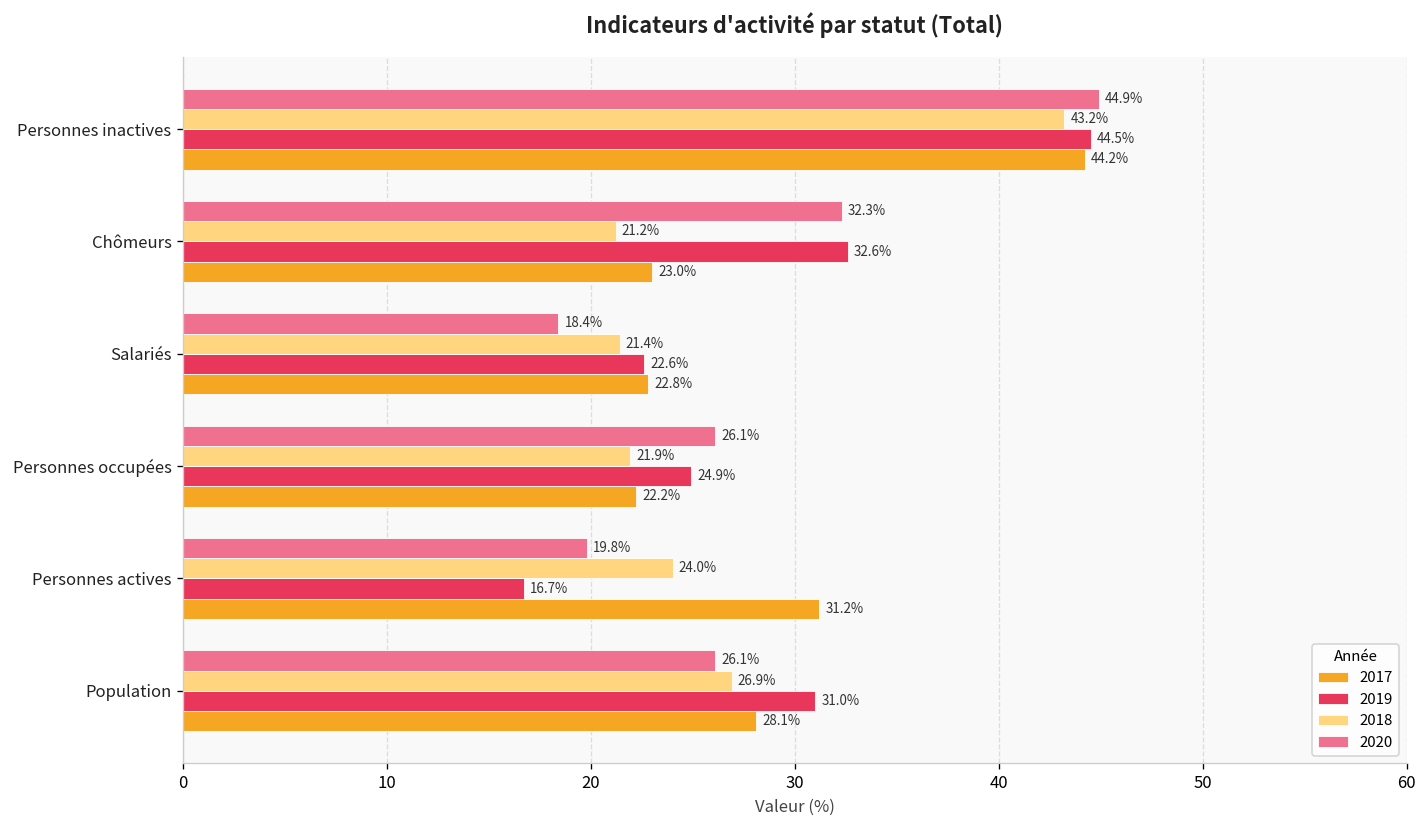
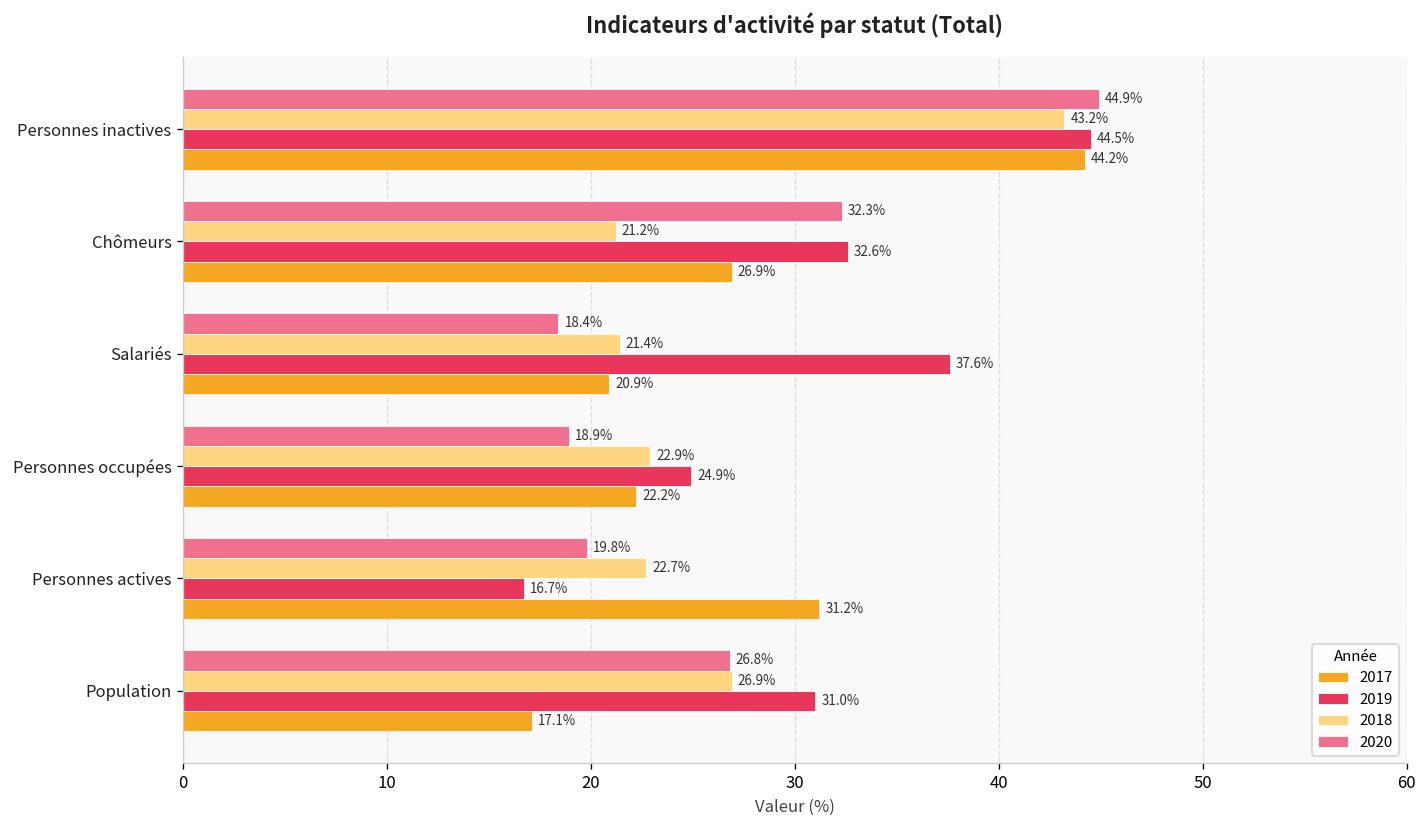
2017, Chômeurs: 23.0% -> 26.9%
2019, Salariés: 22.6% -> 37.6%
2017, Salariés: 22.8% -> 20.9%
2020, Personnes occupées: 26.1% -> 18.9%
2018, Personnes occupées: 21.9% -> 22.9%
2018, Personnes actives: 24.0% -> 22.7%
2020, Population: 26.1% -> 26.8%
2017, Population: 28.1% -> 17.1%
